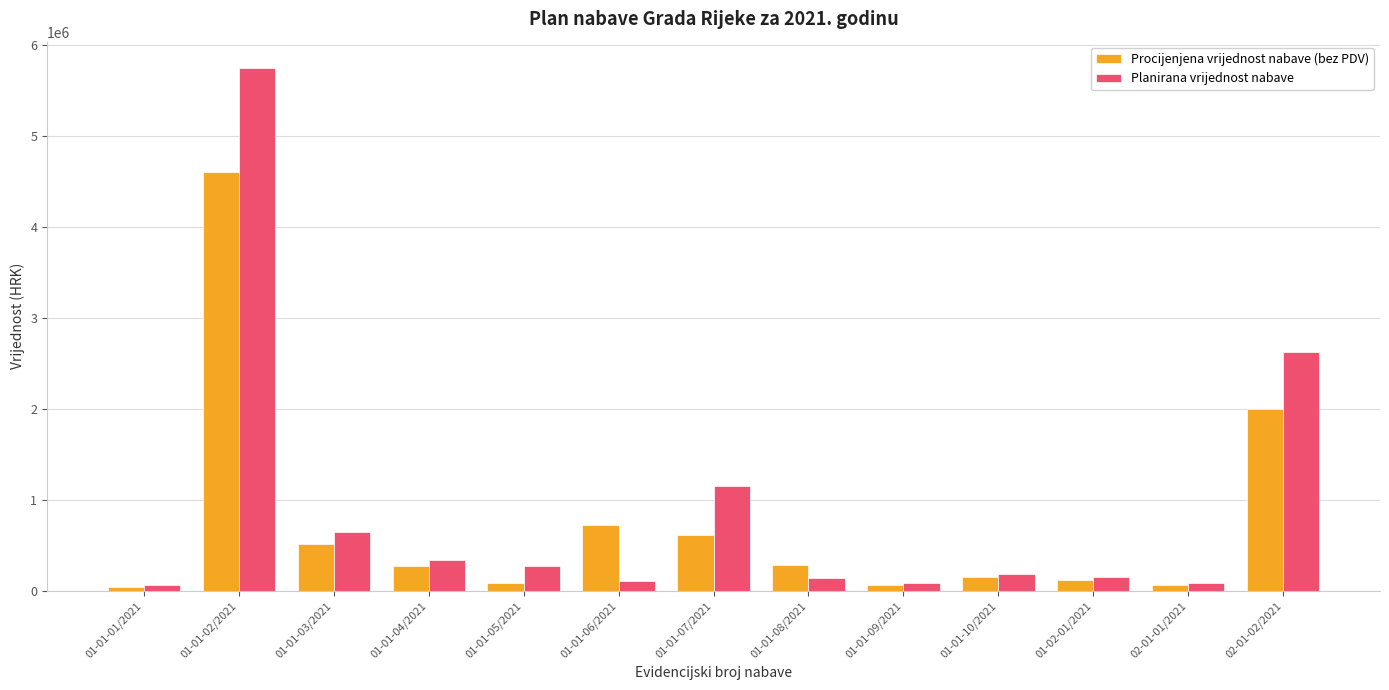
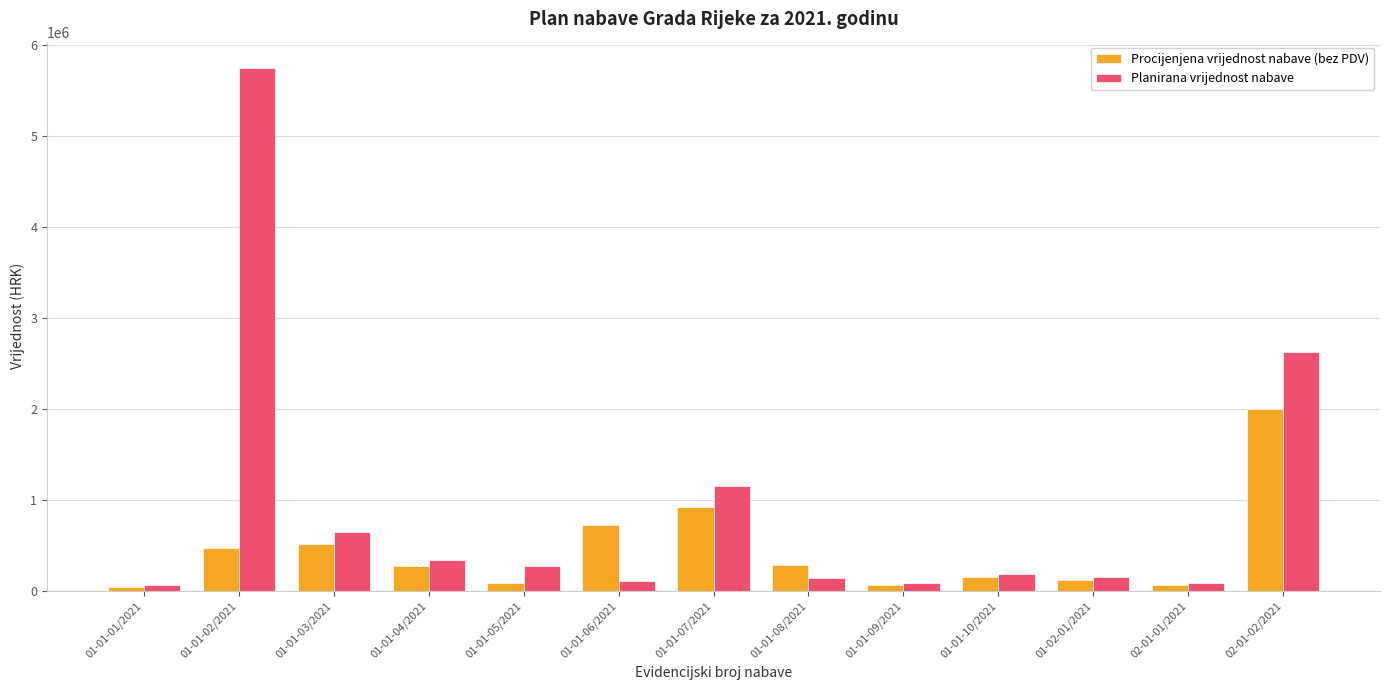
Procijenjena vrijednost nabave (bez PDV), 01-01-02/2021: 4600000 -> 500000
Procijenjena vrijednost nabave (bez PDV), 01-01-07/2021: 600000 -> 900000
